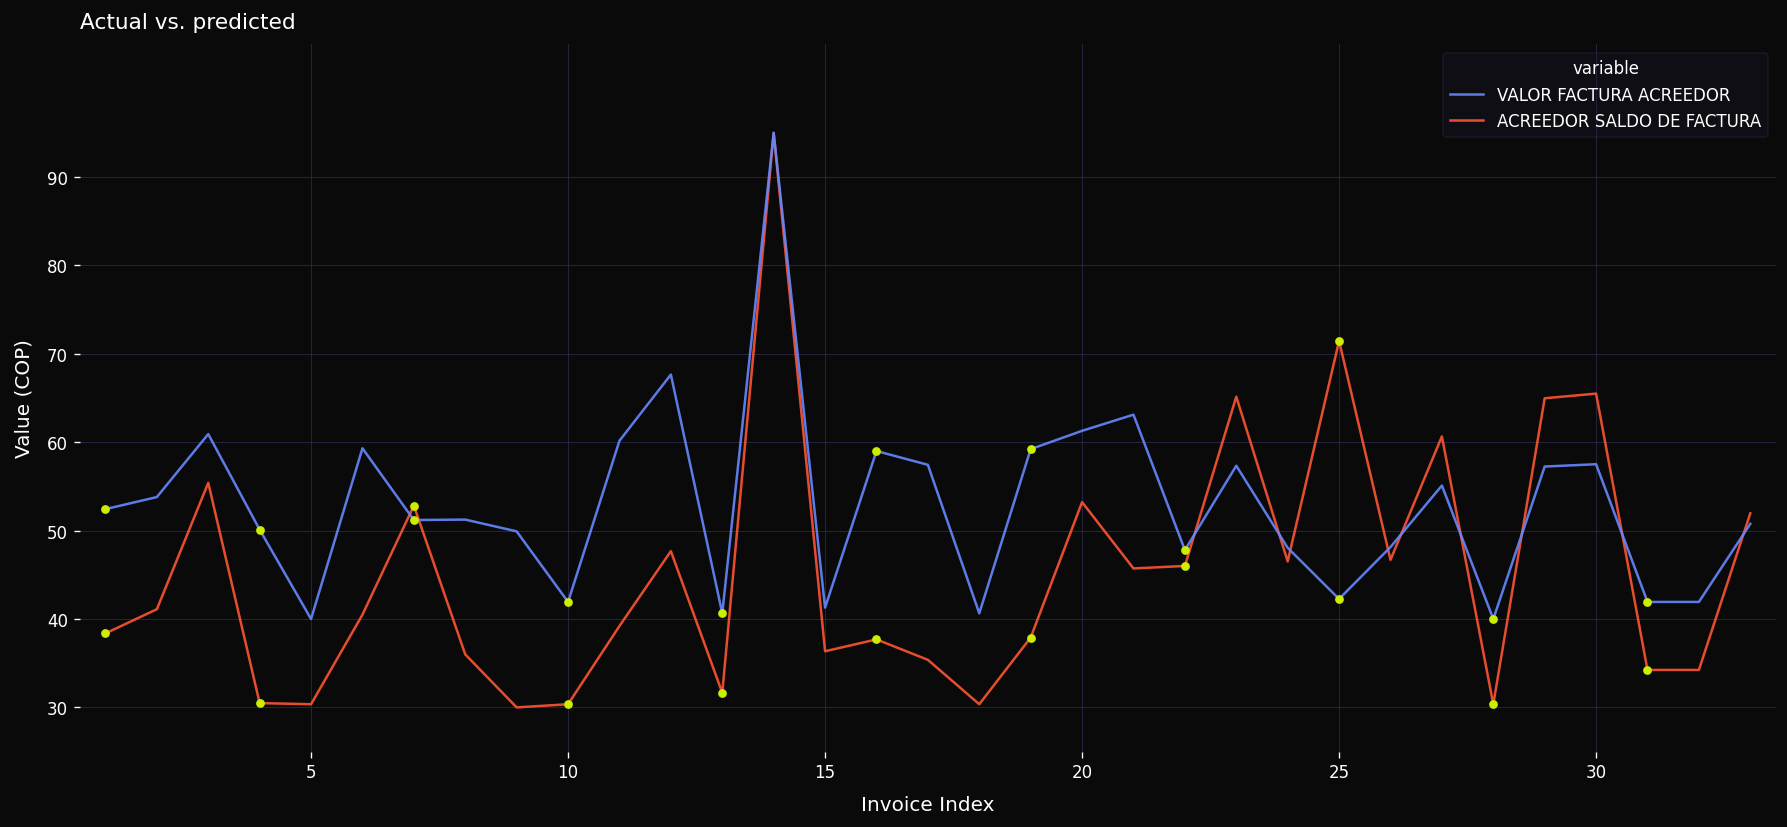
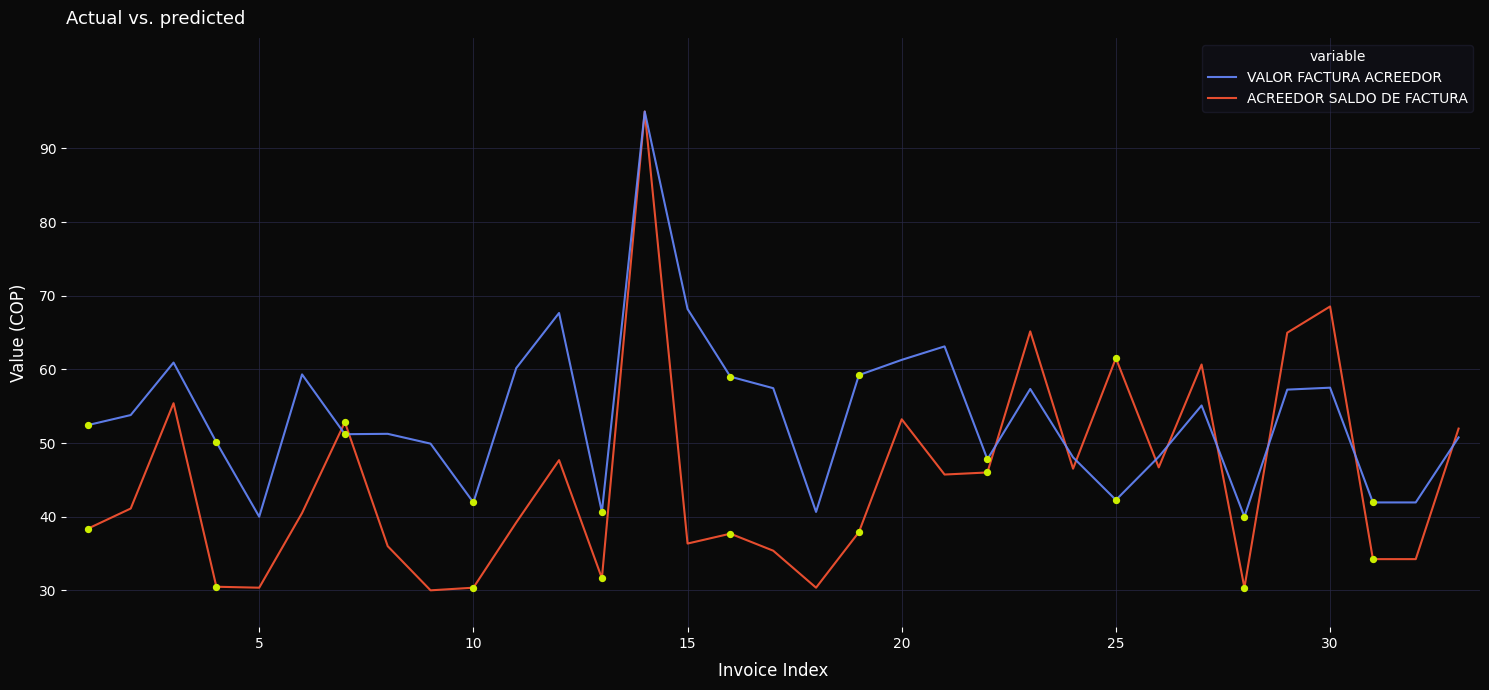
VALOR FACTURA ACREEDOR, 15: 41 -> 68
ACREEDOR SALDO DE FACTURA, 25: 71 -> 62
ACREEDOR SALDO DE FACTURA, 30: 65 -> 69
